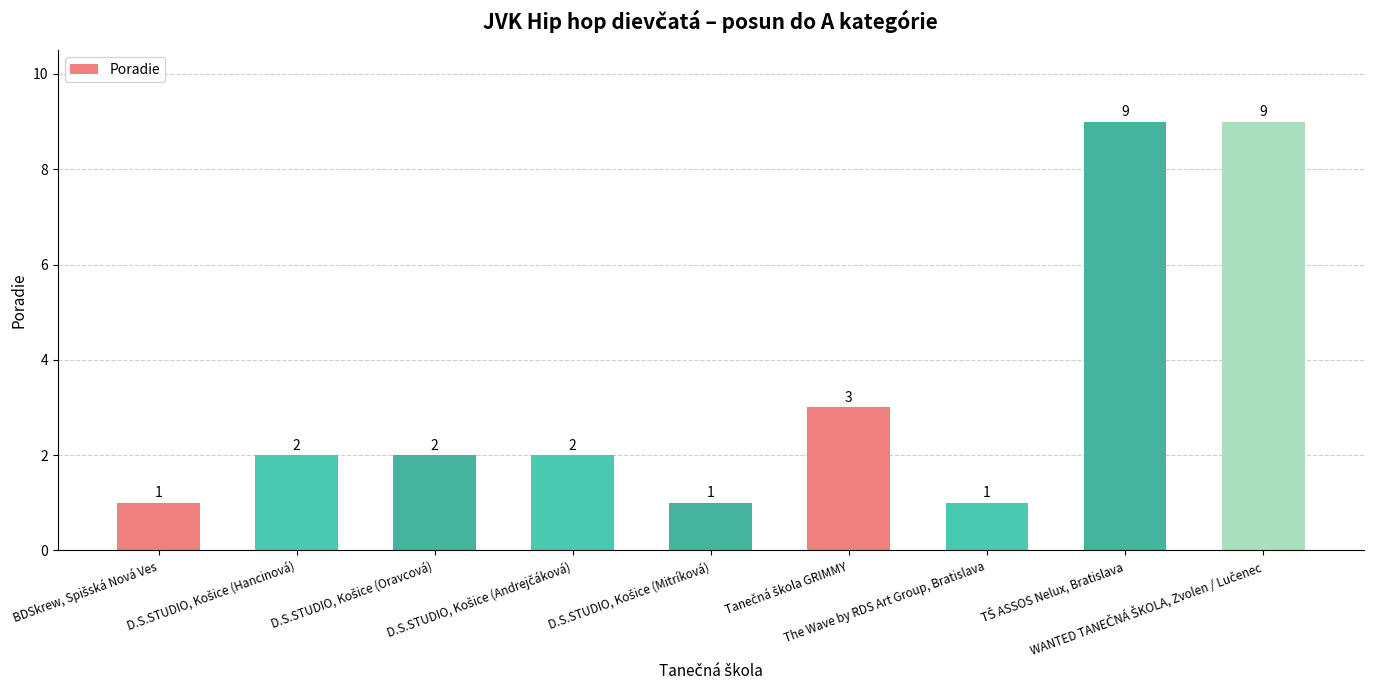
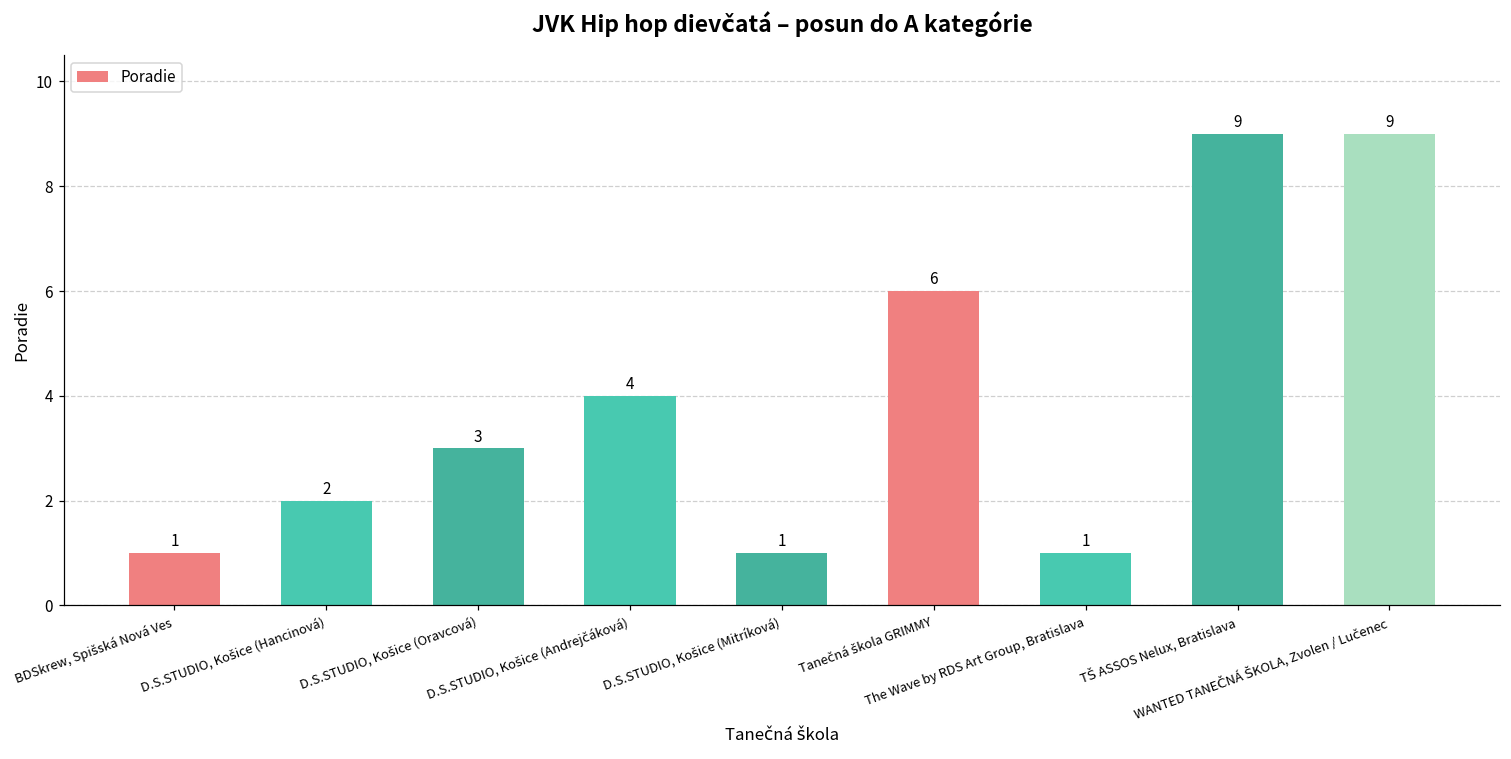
D.S.STUDIO, Košice (Oravcová): 2 -> 3
D.S.STUDIO, Košice (Andrejčáková): 2 -> 4
Tanečná škola GRIMMY: 3 -> 6
